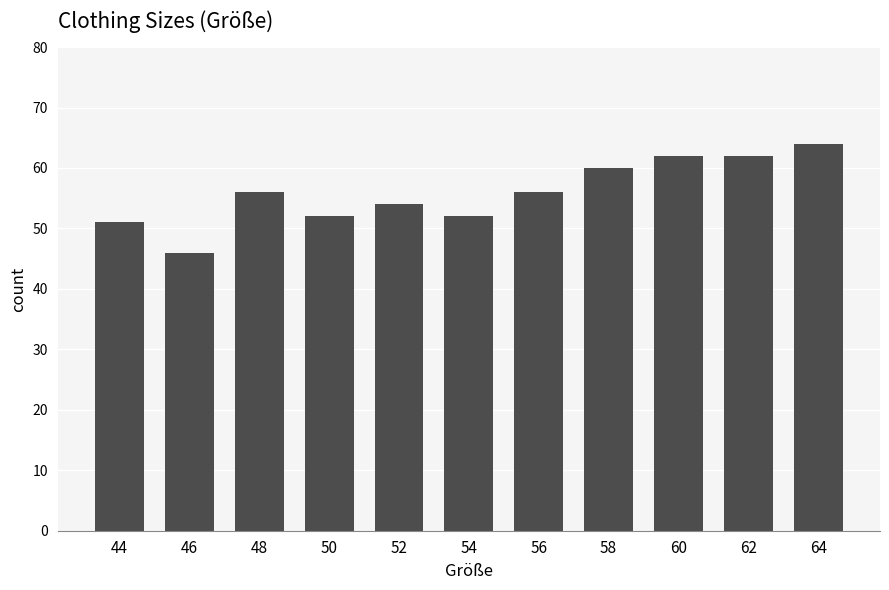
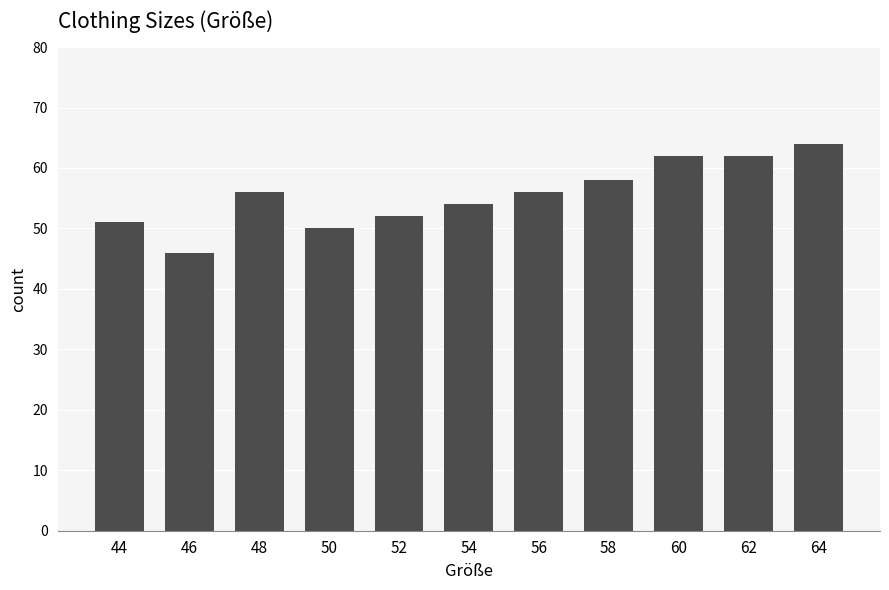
50: 52 -> 50
52: 54 -> 52
54: 52 -> 54
58: 60 -> 58
